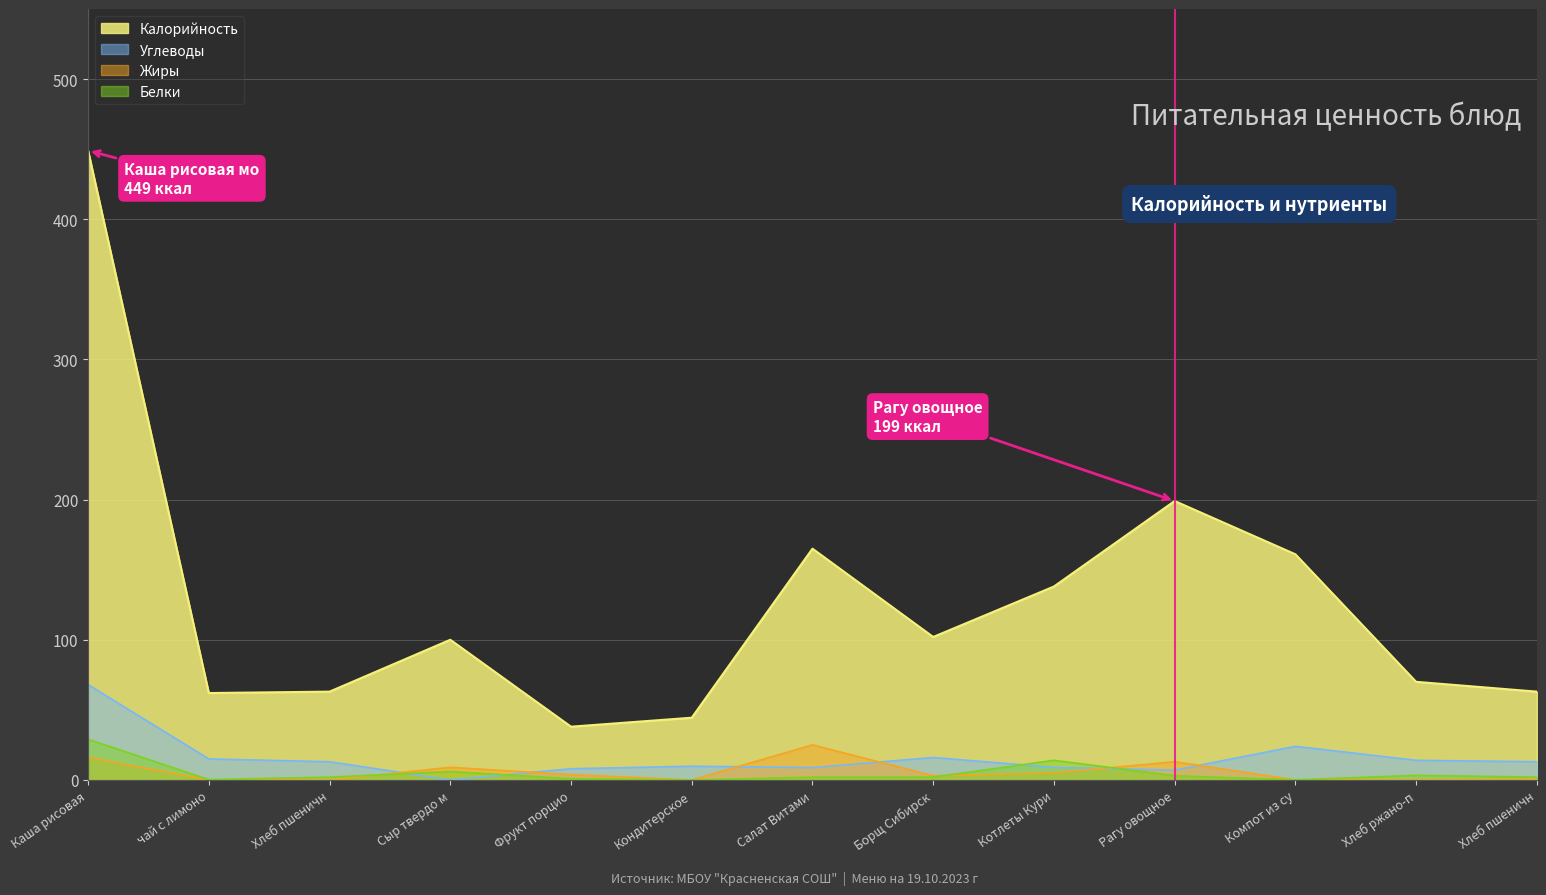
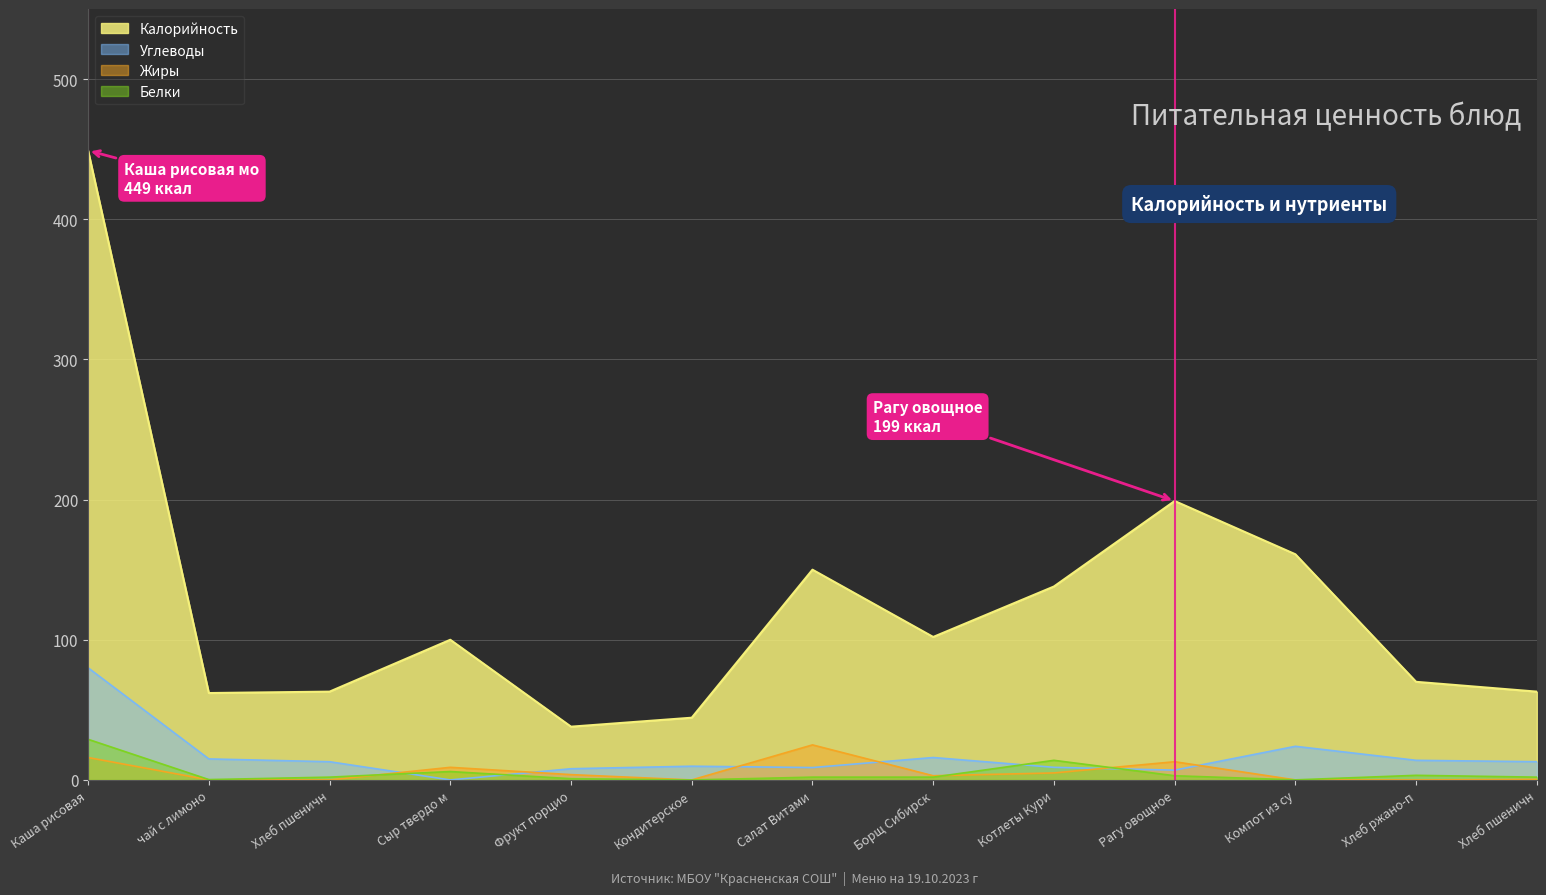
Углеводы, Каша рисовая: 68 -> 80
Калорийность, Салат Витами: 165 -> 150
